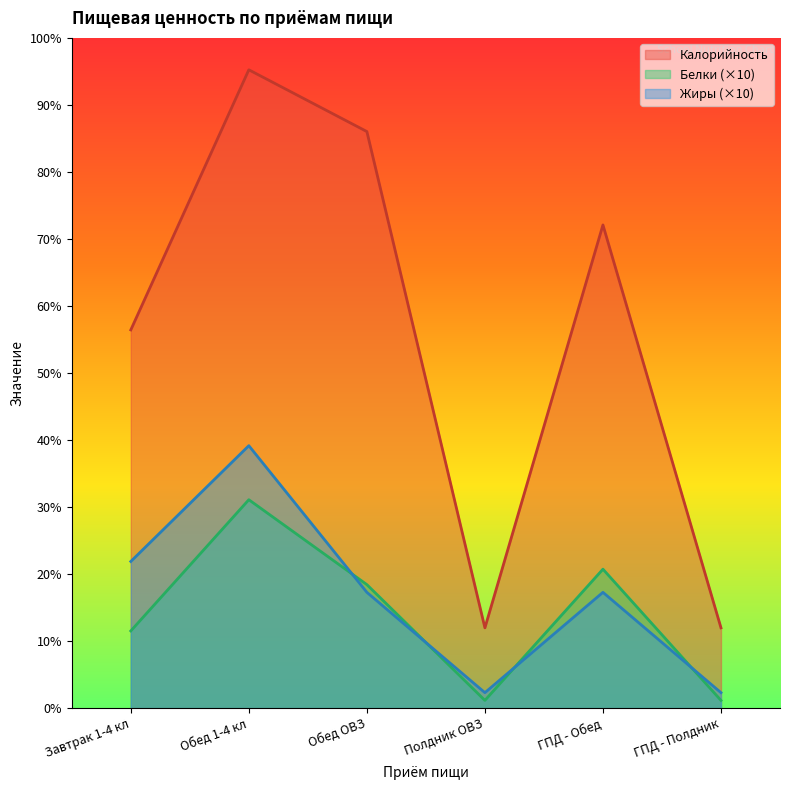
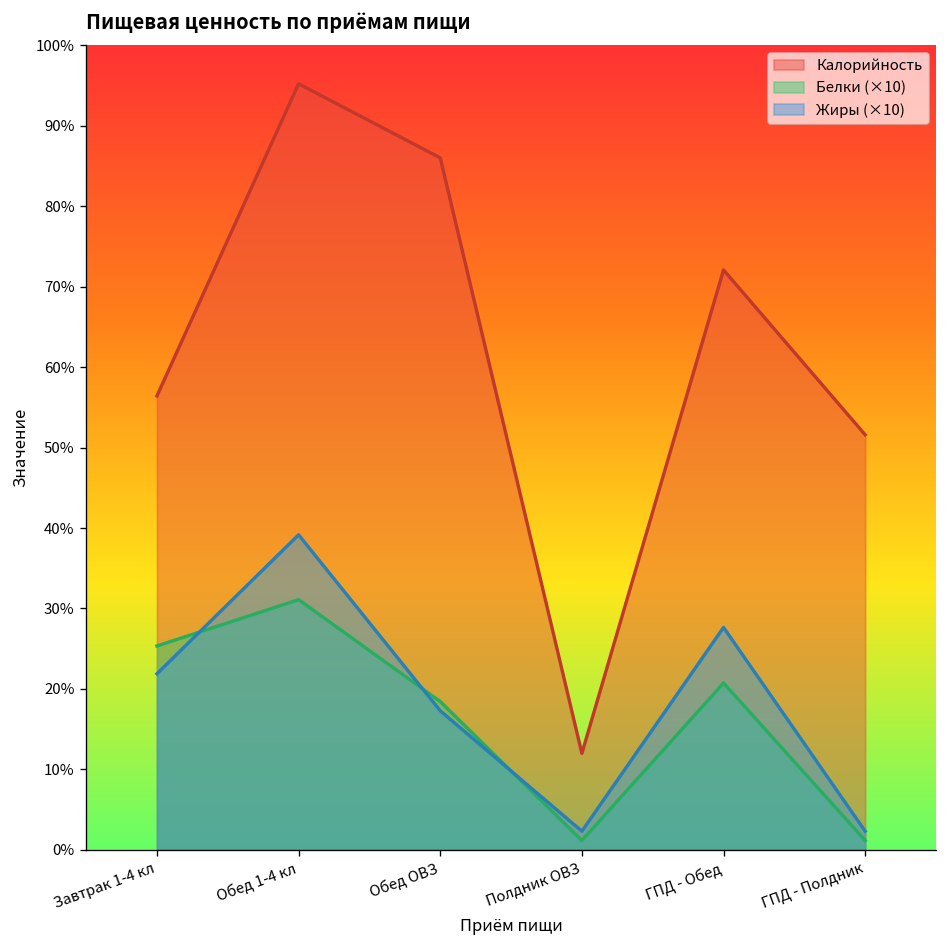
Белки (×10), Завтрак 1-4 кл: 12% -> 25%
Жиры (×10), ГПД - Обед: 17% -> 28%
Калорийность, ГПД - Полдник: 12% -> 52%
